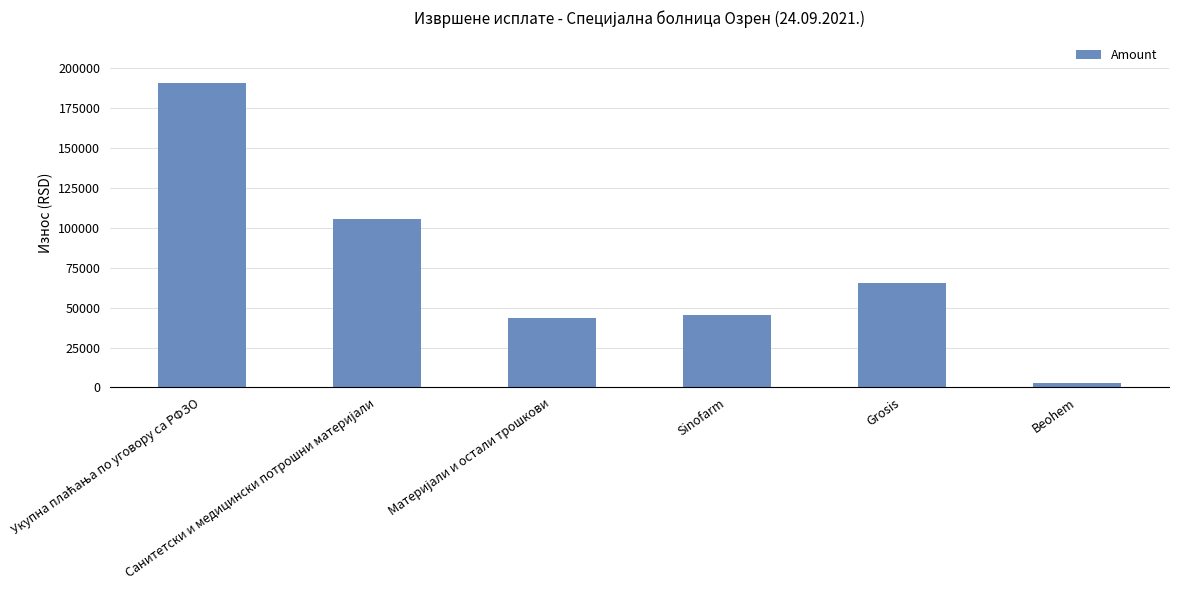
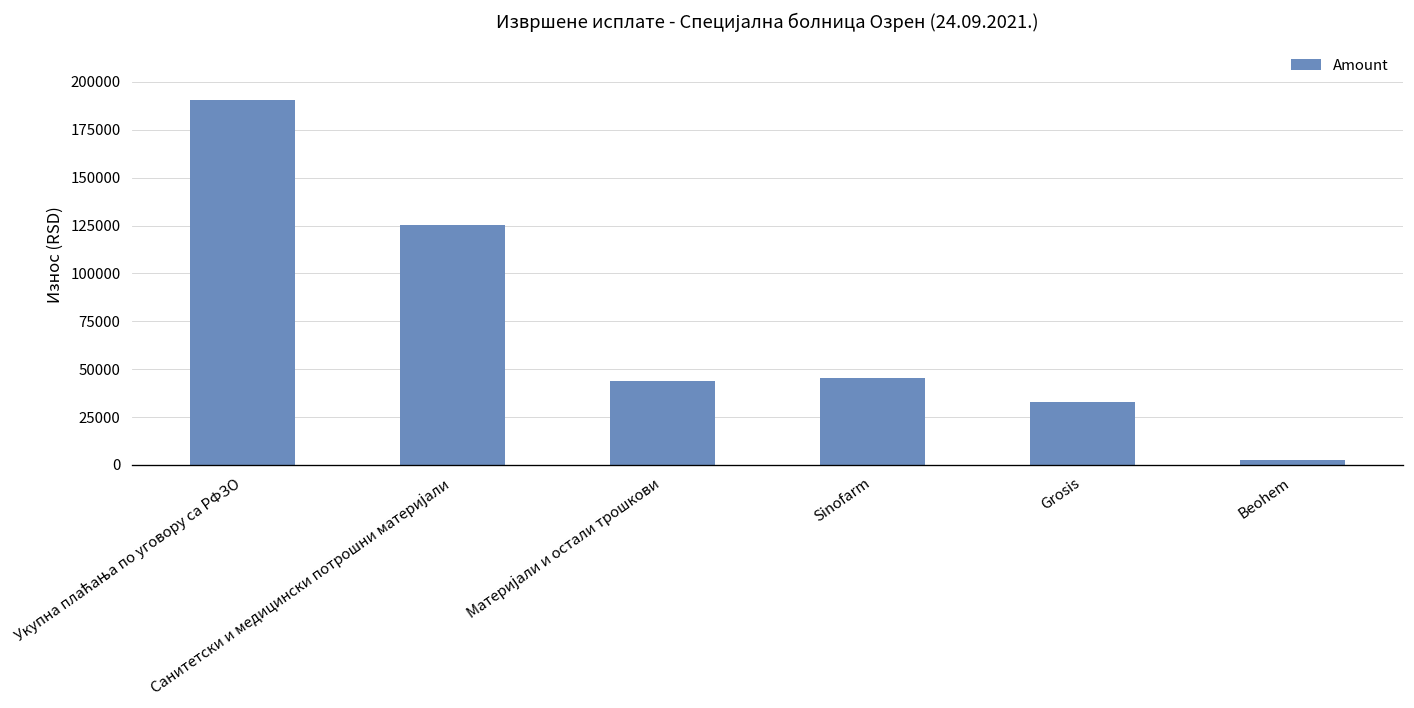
Санитетски и медицински потрошни материјали: 106000 -> 126000
Grosis: 65000 -> 33000
